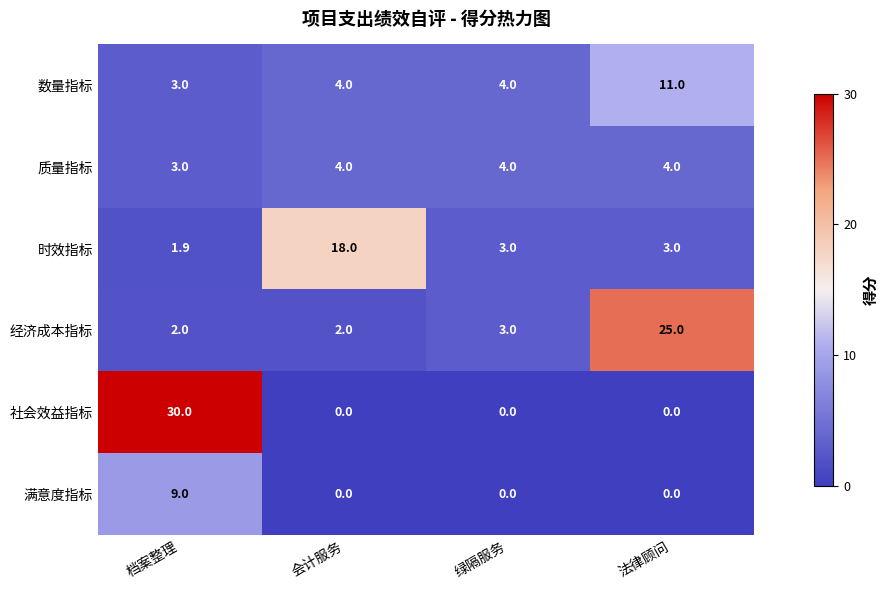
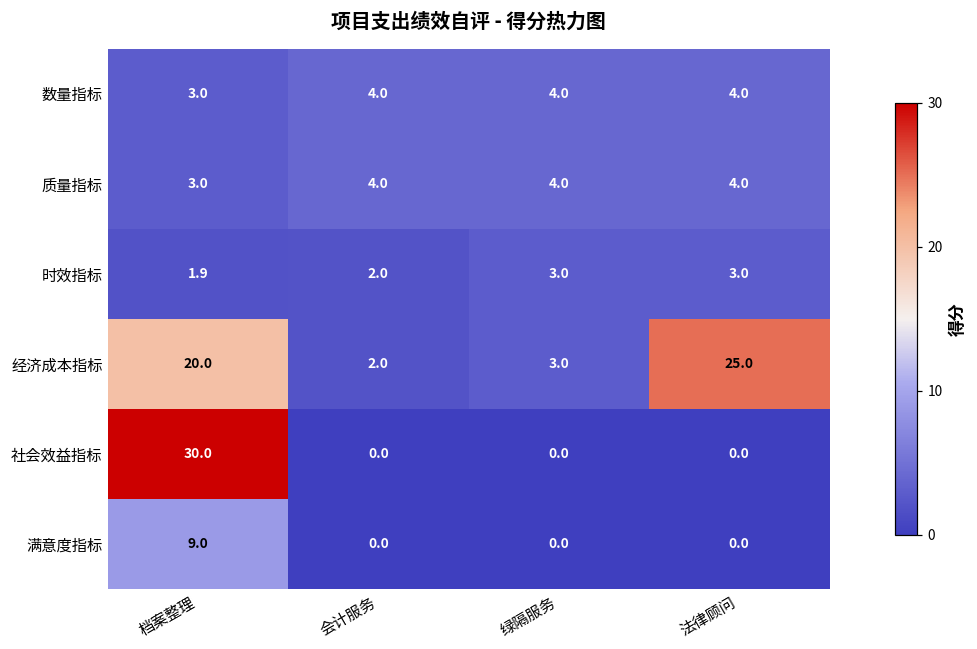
数量指标, 法律顾问: 11.0 -> 4.0
时效指标, 会计服务: 18.0 -> 2.0
经济成本指标, 档案整理: 2.0 -> 20.0
